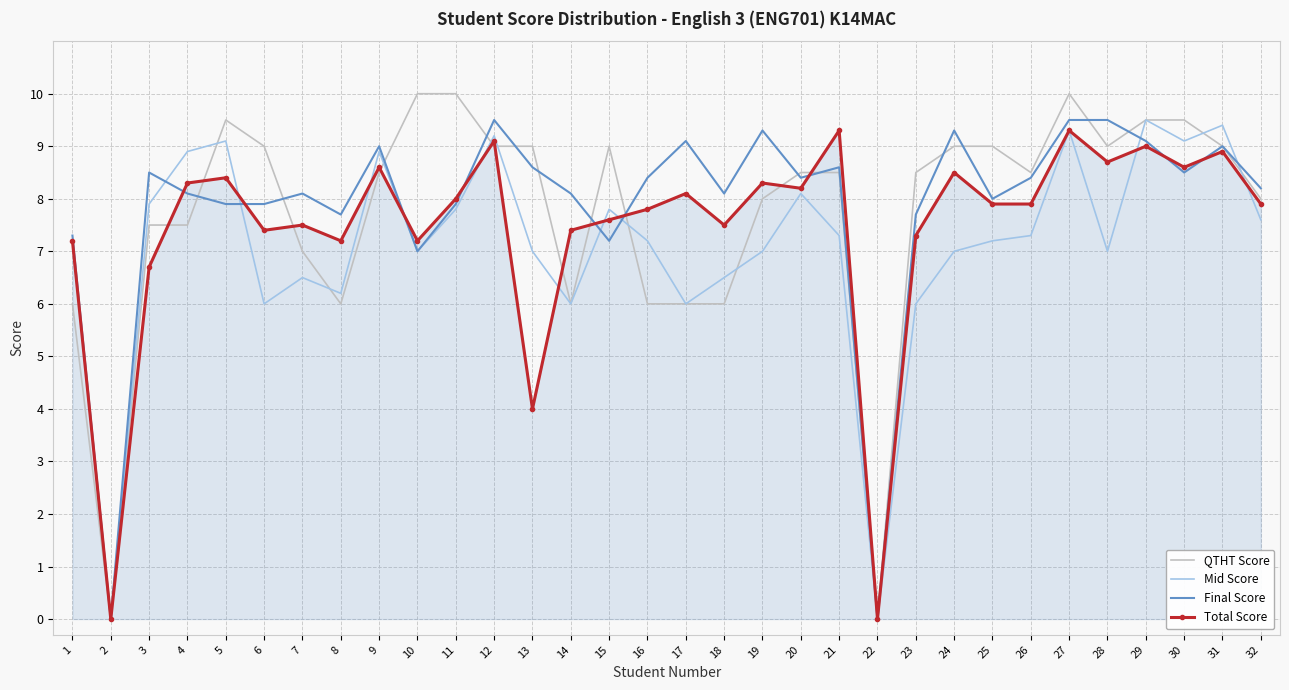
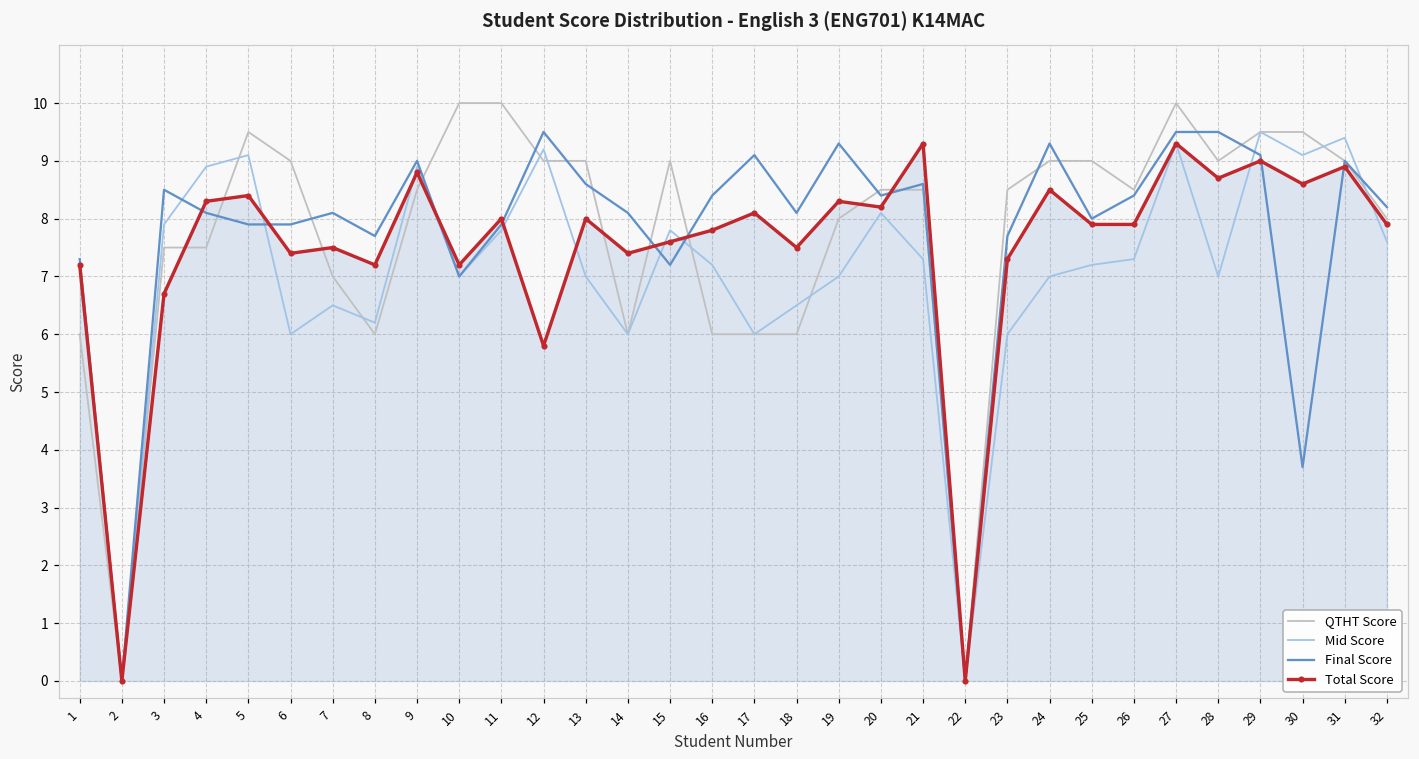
Total Score, 9: 8.6 -> 8.8
Total Score, 12: 9.1 -> 5.8
Total Score, 13: 4 -> 8
Final Score, 30: 8.5 -> 3.7
